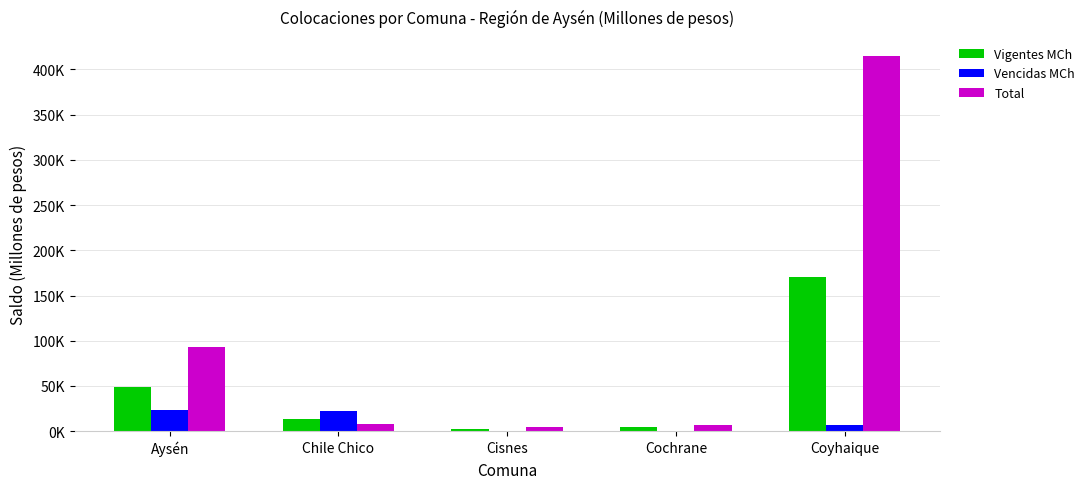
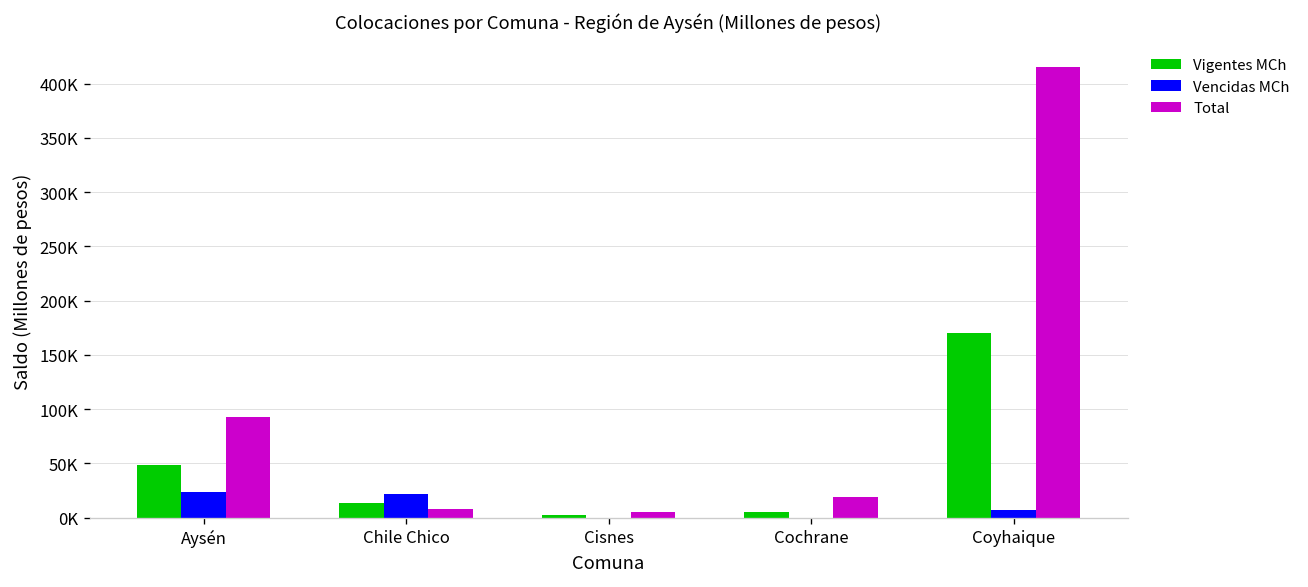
Total, Cochrane: 10000 -> 20000
